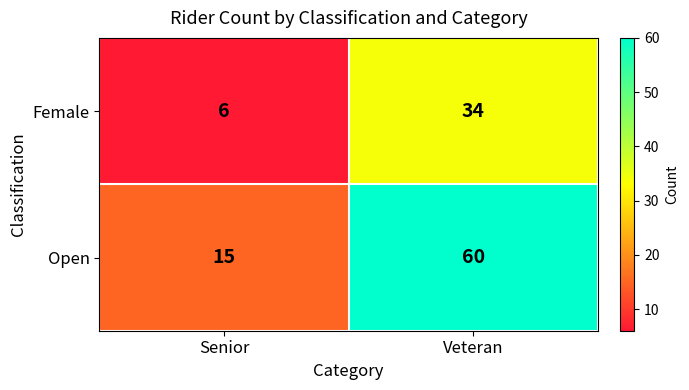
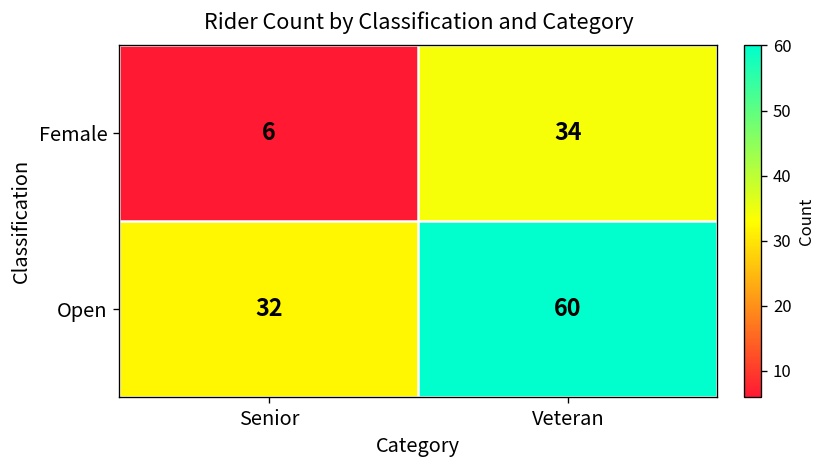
Open, Senior: 15 -> 32
